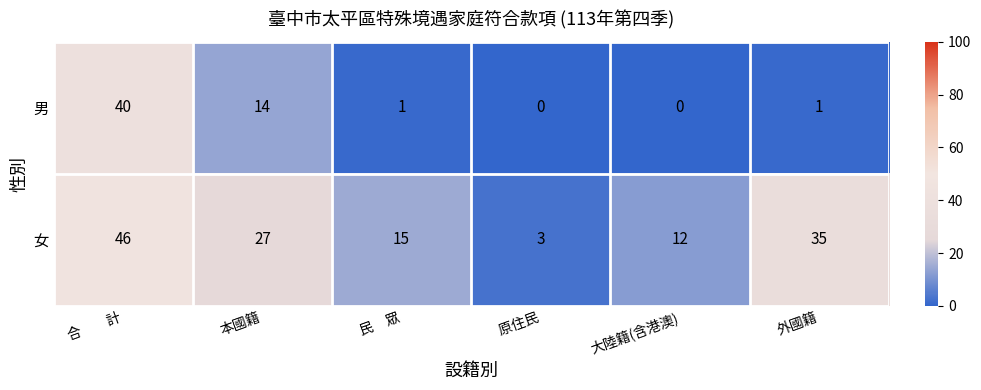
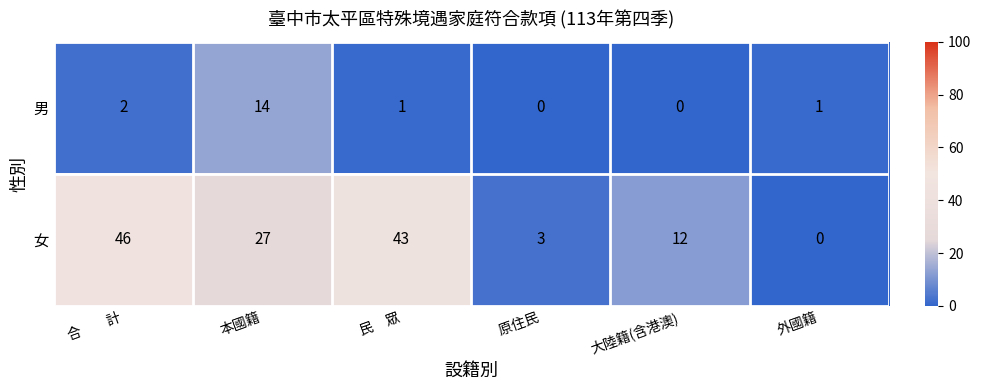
男, 合 計: 40 -> 2
女, 民 眾: 15 -> 43
女, 外國籍: 35 -> 0
